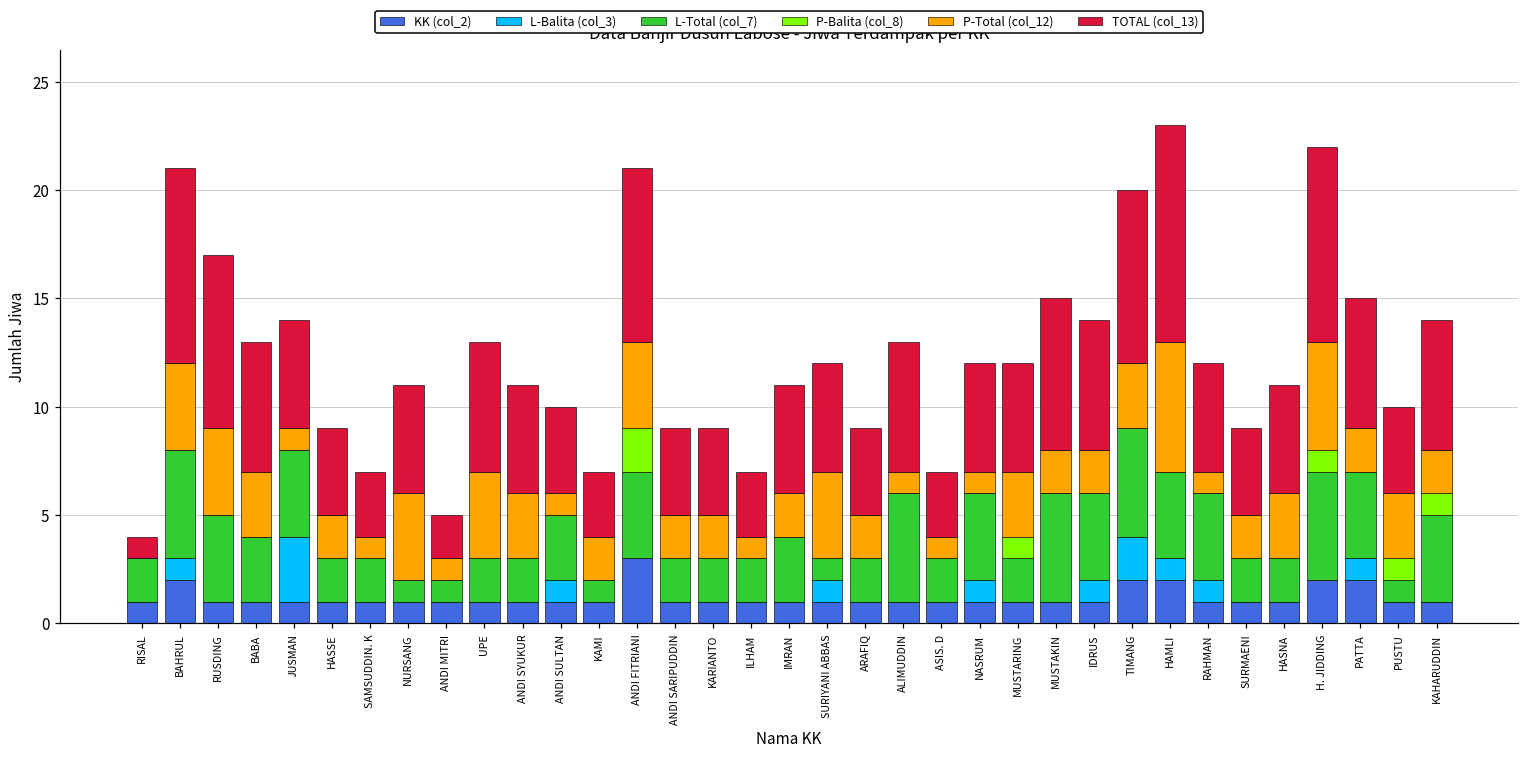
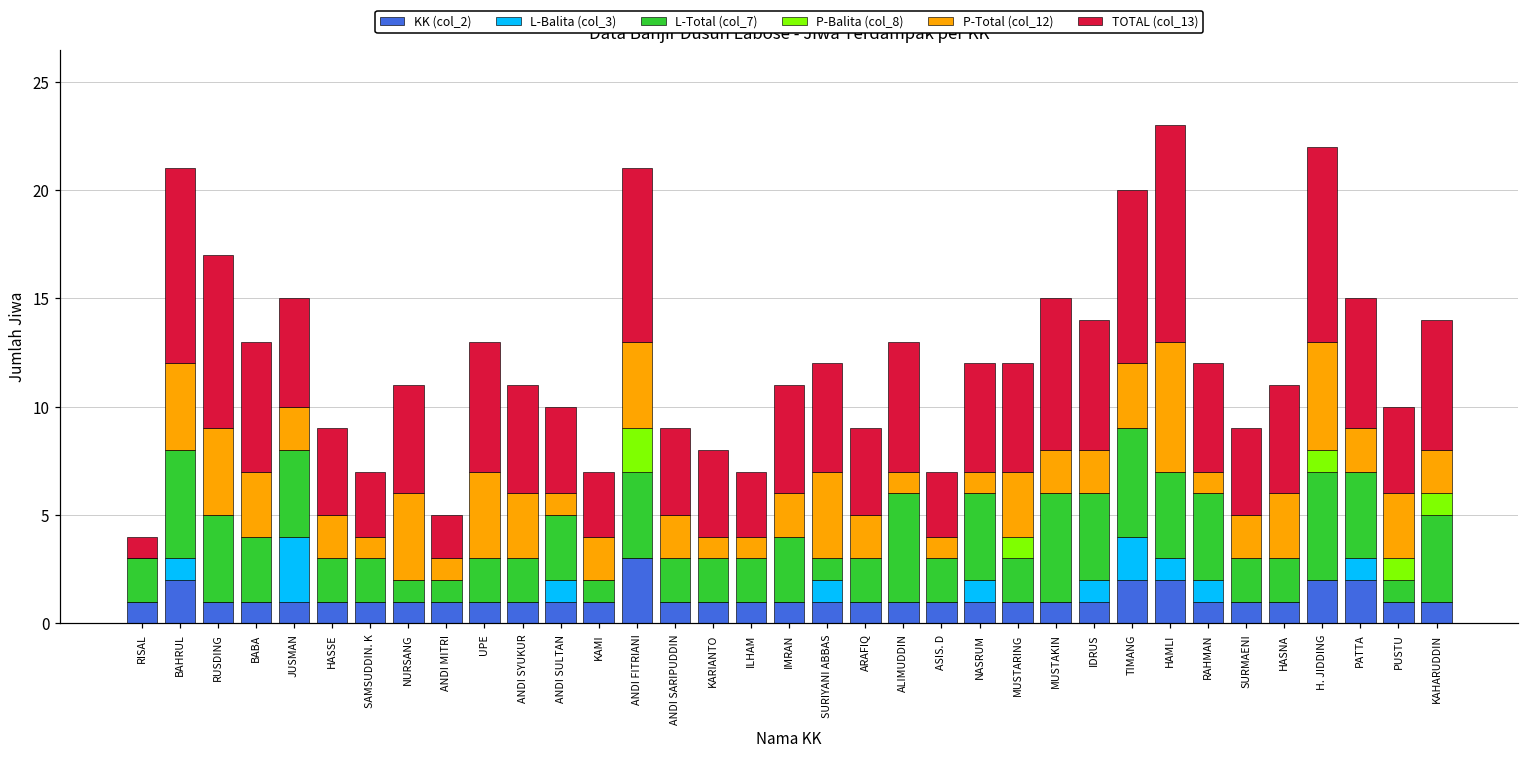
P-Total (col_12), JUSMAN: 1 -> 2
P-Total (col_12), KARIANTO: 2 -> 1
